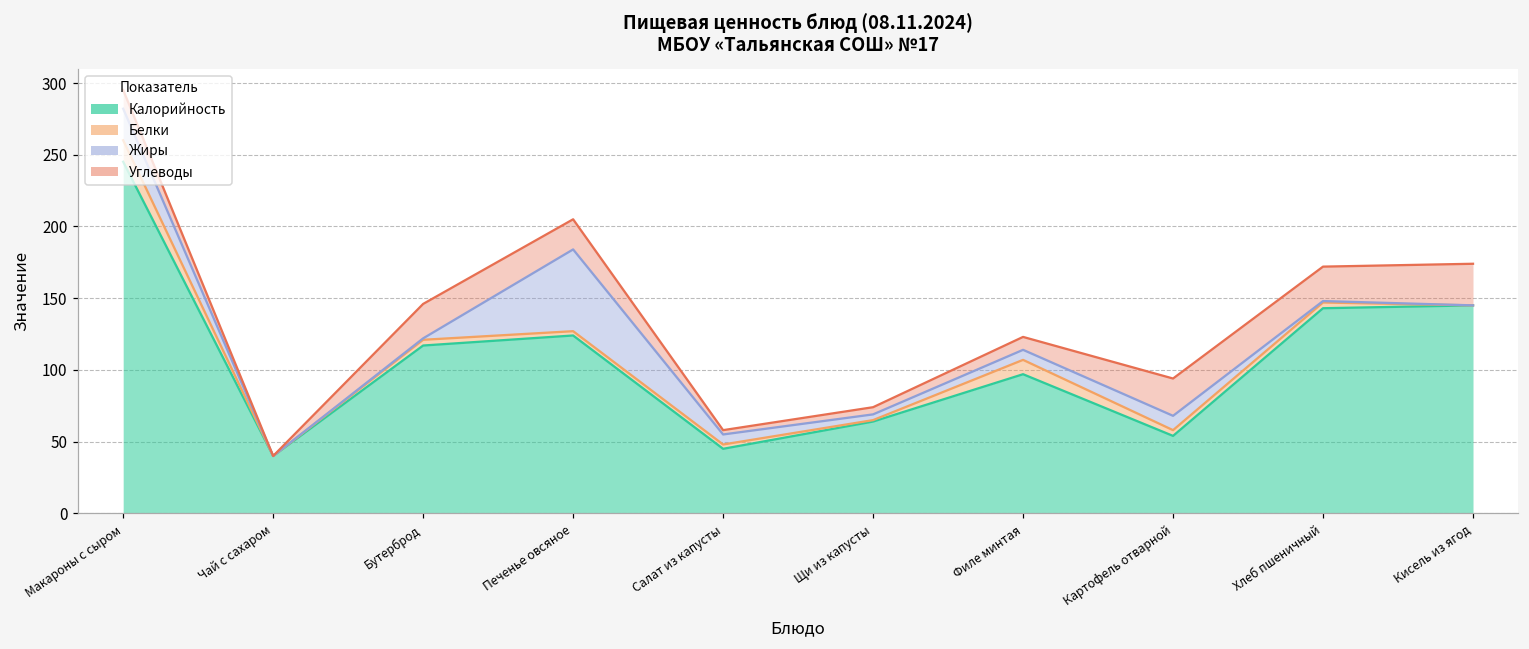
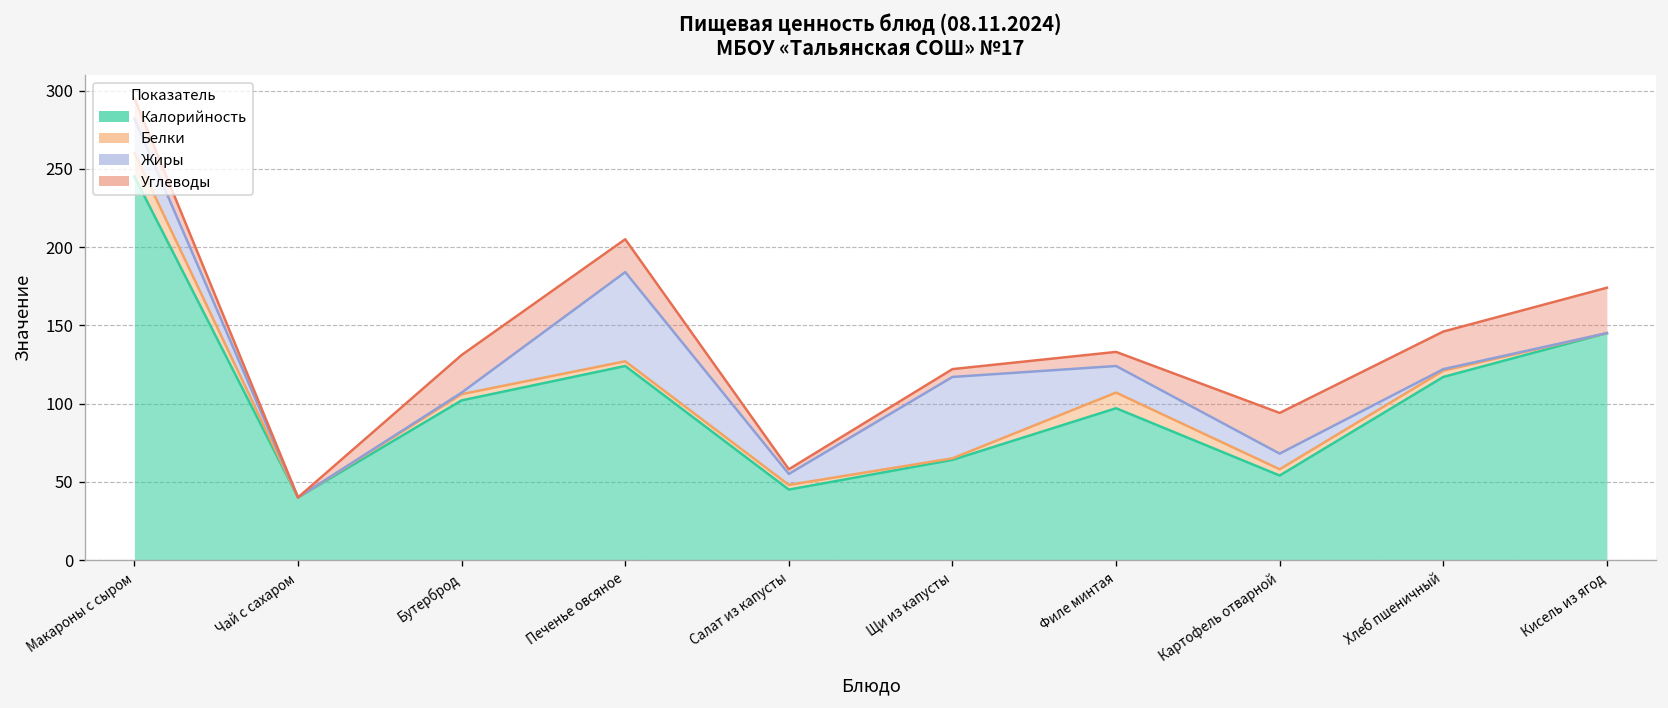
Калорийность, Бутерброд: 117 -> 102
Жиры, Щи из капусты: 4 -> 52
Жиры, Филе минтая: 7 -> 17
Калорийность, Хлеб пшеничный: 143 -> 117
